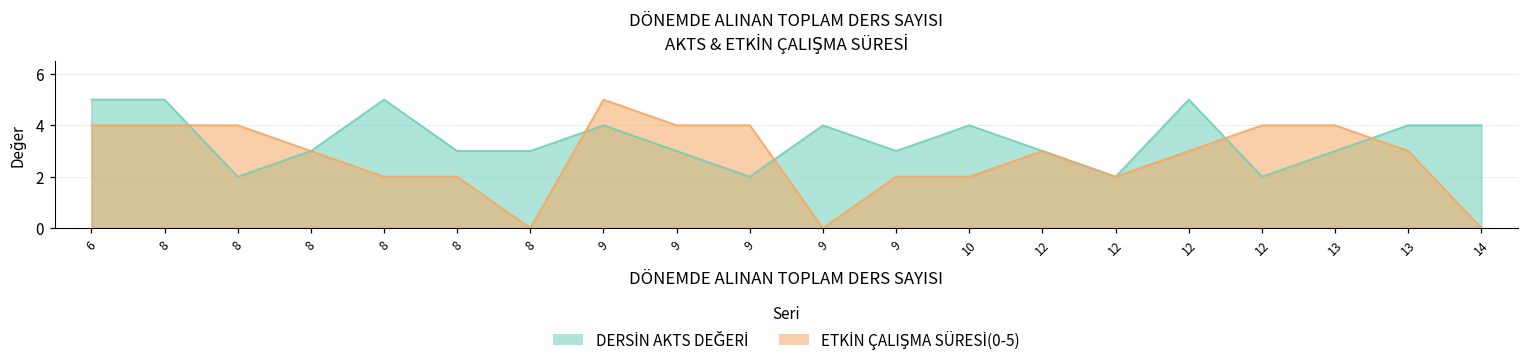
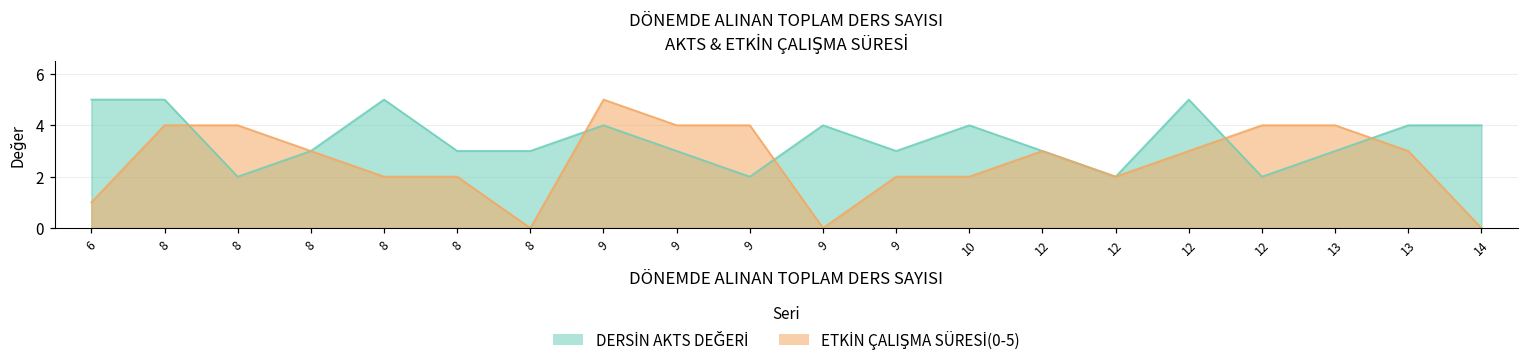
ETKİN ÇALIŞMA SÜRESİ(0-5), 6: 4 -> 1
